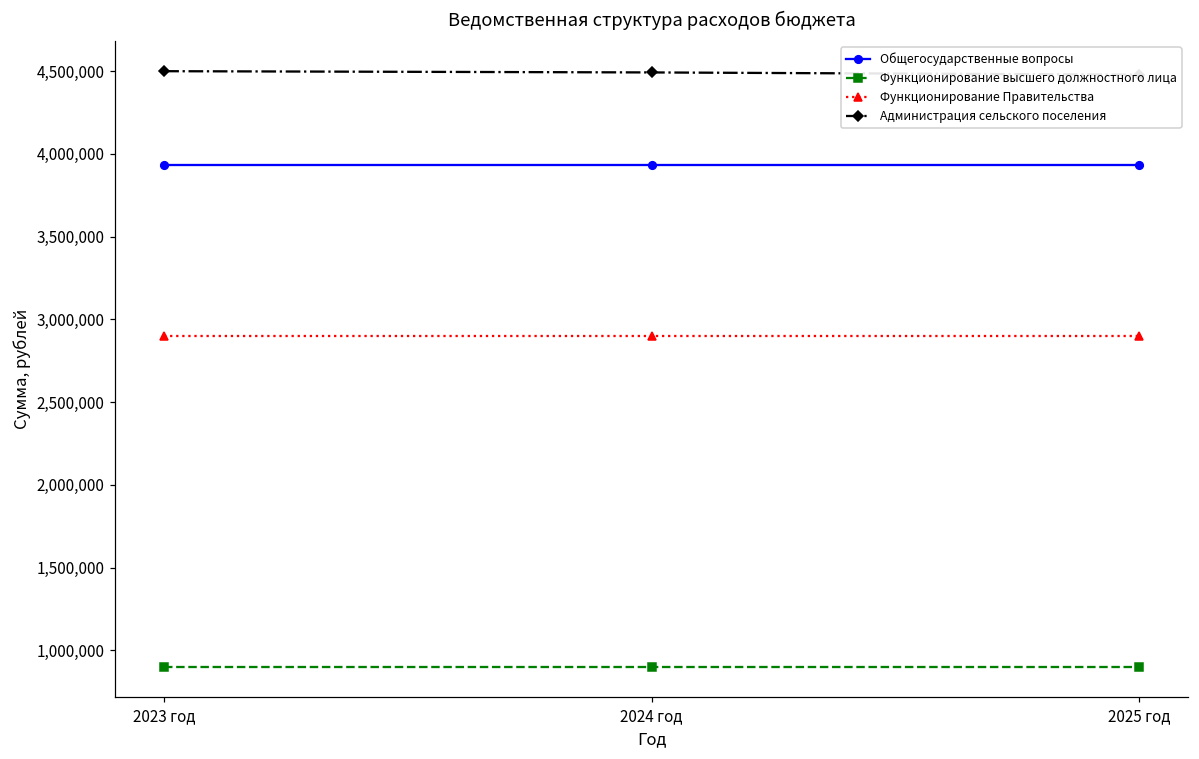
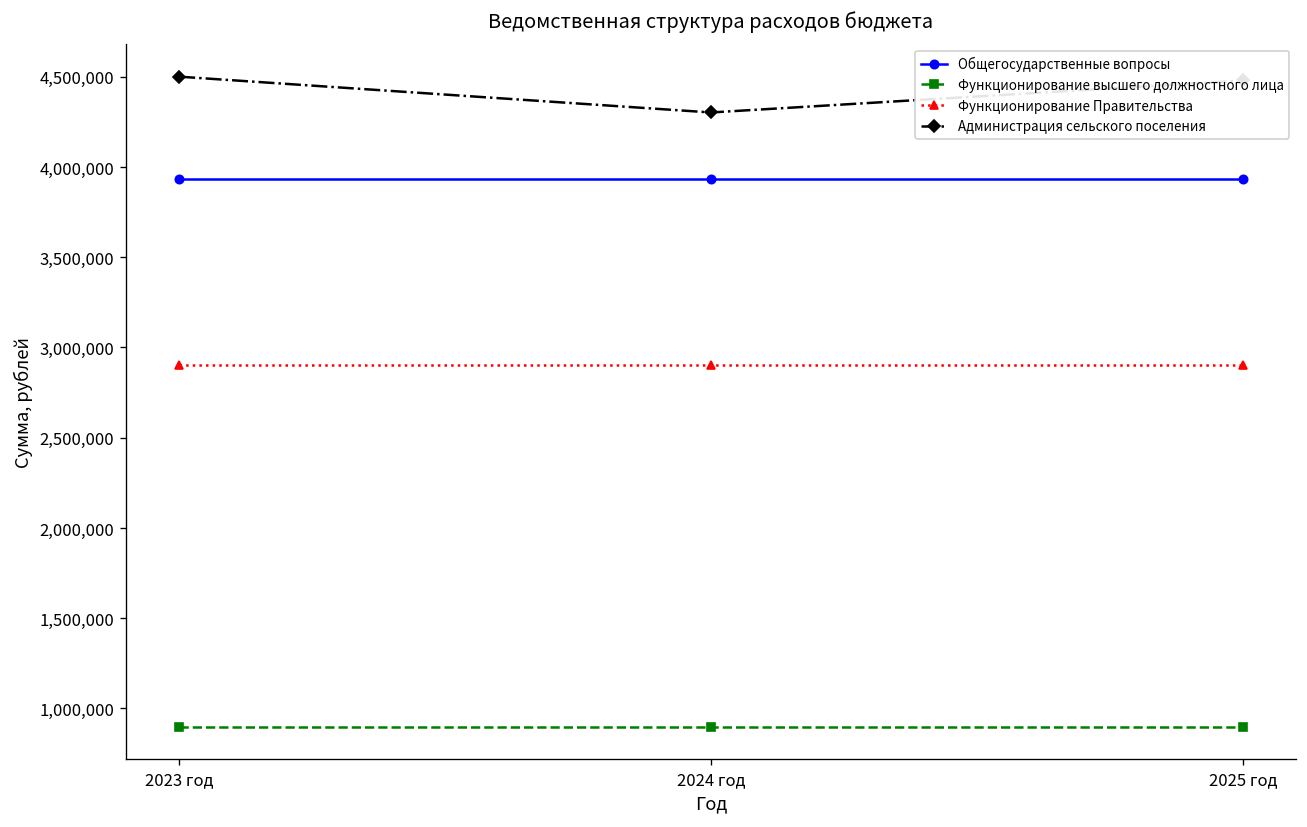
Администрация сельского поселения, 2024 год: 4,490,000 -> 4,300,000
